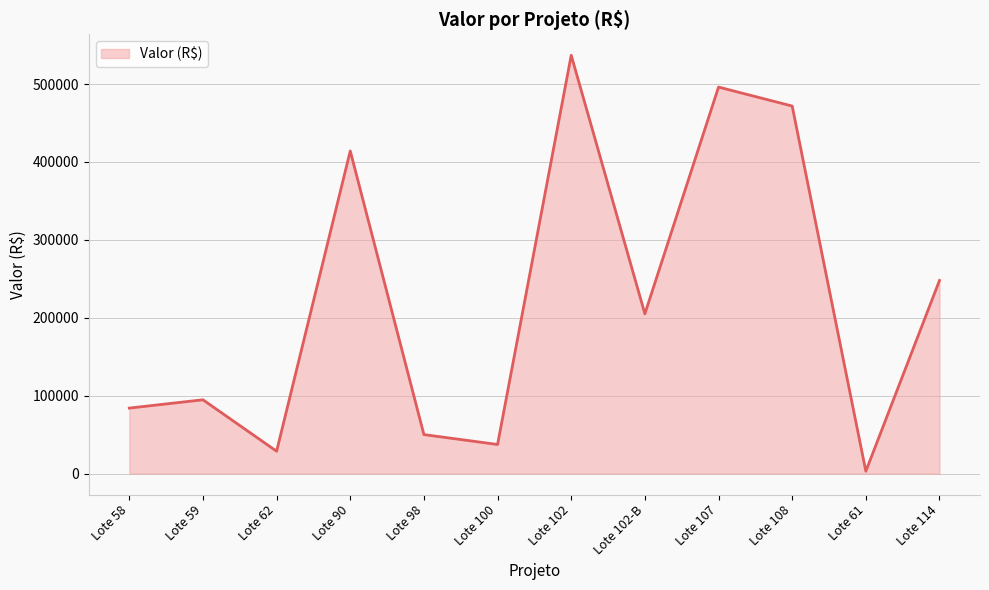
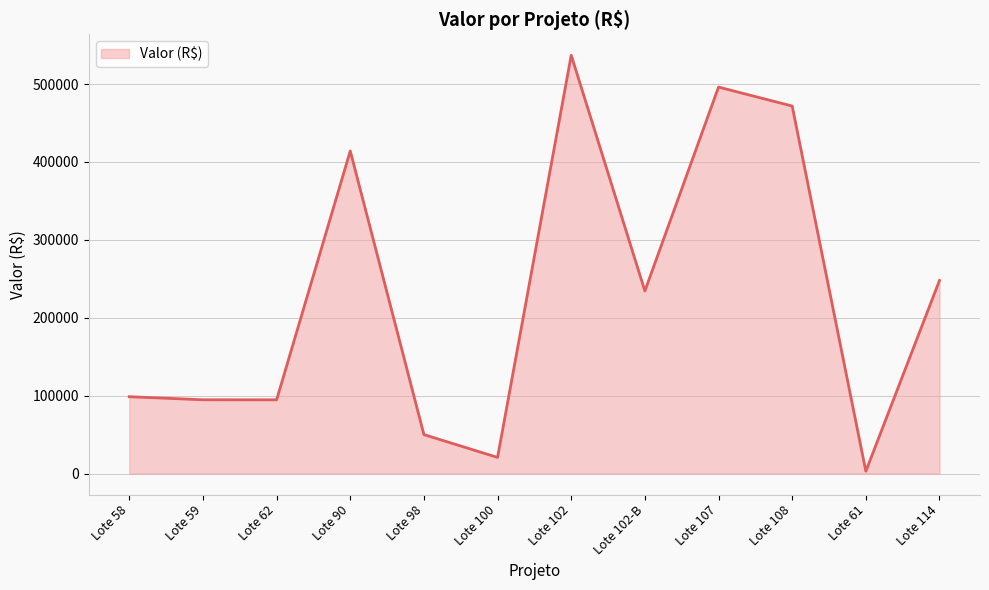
Lote 58: 80000 -> 100000
Lote 62: 30000 -> 90000
Lote 100: 40000 -> 20000
Lote 102-B: 210000 -> 230000
